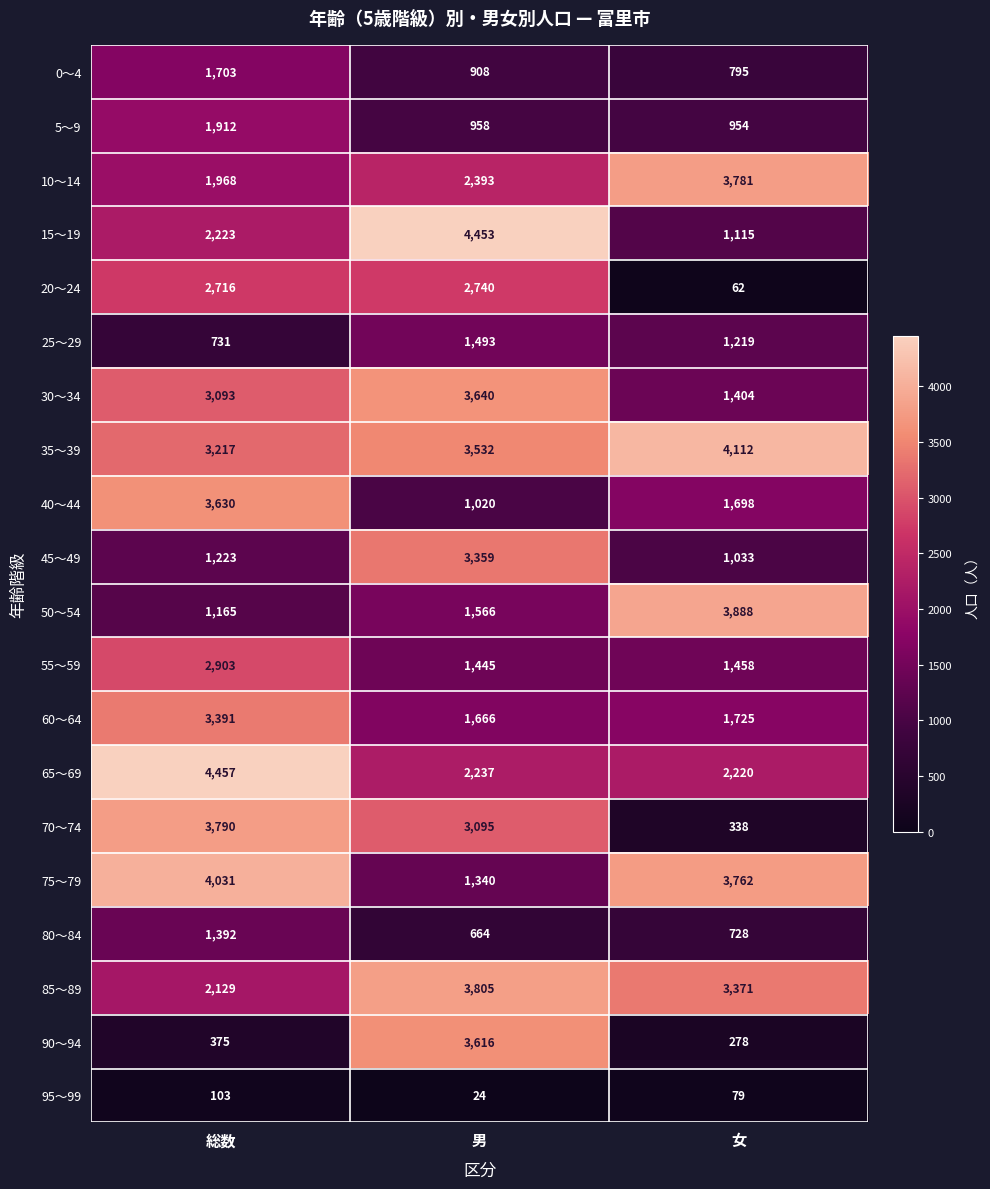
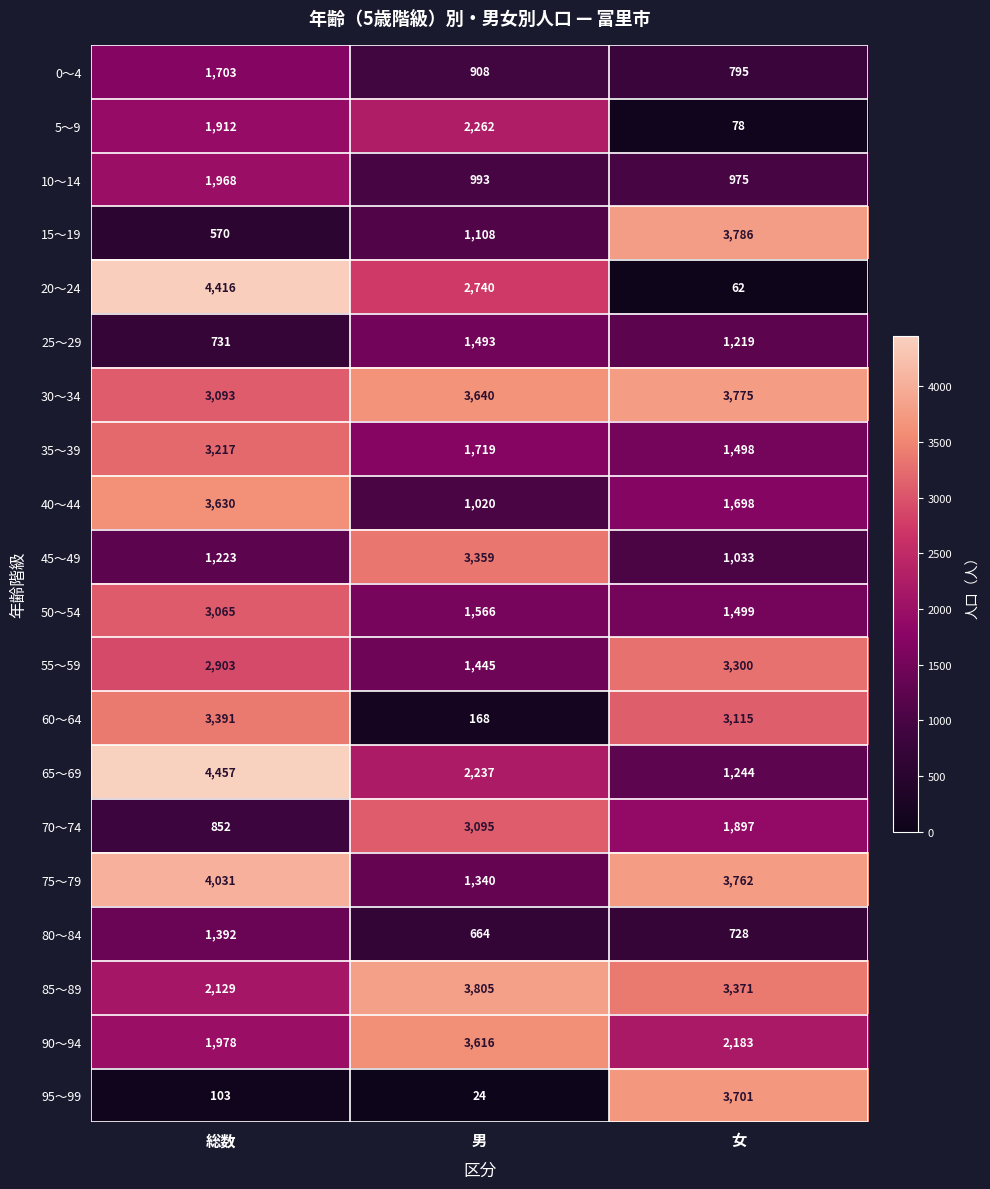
5～9, 男: 958 -> 2,262
5～9, 女: 954 -> 78
10～14, 男: 2,393 -> 993
10～14, 女: 3,781 -> 975
15～19, 総数: 2,223 -> 570
15～19, 男: 4,453 -> 1,108
15～19, 女: 1,115 -> 3,786
20～24, 総数: 2,716 -> 4,416
30～34, 女: 1,404 -> 3,775
35～39, 男: 3,532 -> 1,719
35～39, 女: 4,112 -> 1,498
50～54, 総数: 1,165 -> 3,065
50～54, 女: 3,888 -> 1,499
55～59, 女: 1,458 -> 3,300
60～64, 男: 1,666 -> 168
60～64, 女: 1,725 -> 3,115
65～69, 女: 2,220 -> 1,244
70～74, 総数: 3,790 -> 852
70～74, 女: 338 -> 1,897
90～94, 総数: 375 -> 1,978
90～94, 女: 278 -> 2,183
95～99, 女: 79 -> 3,701
